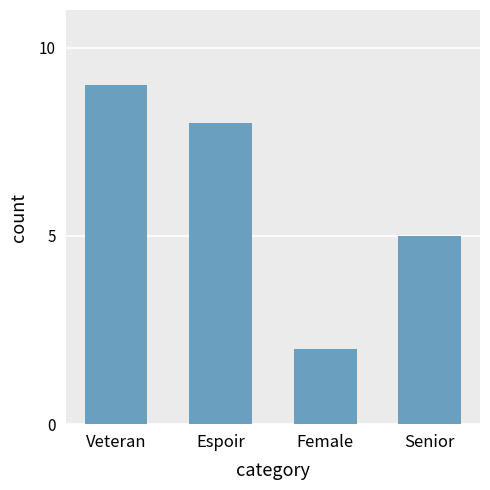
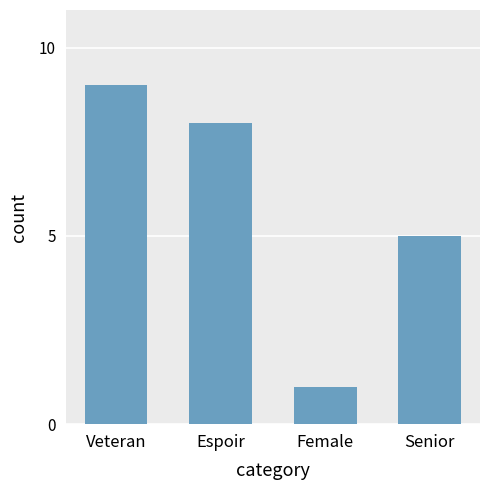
Female: 2 -> 1
